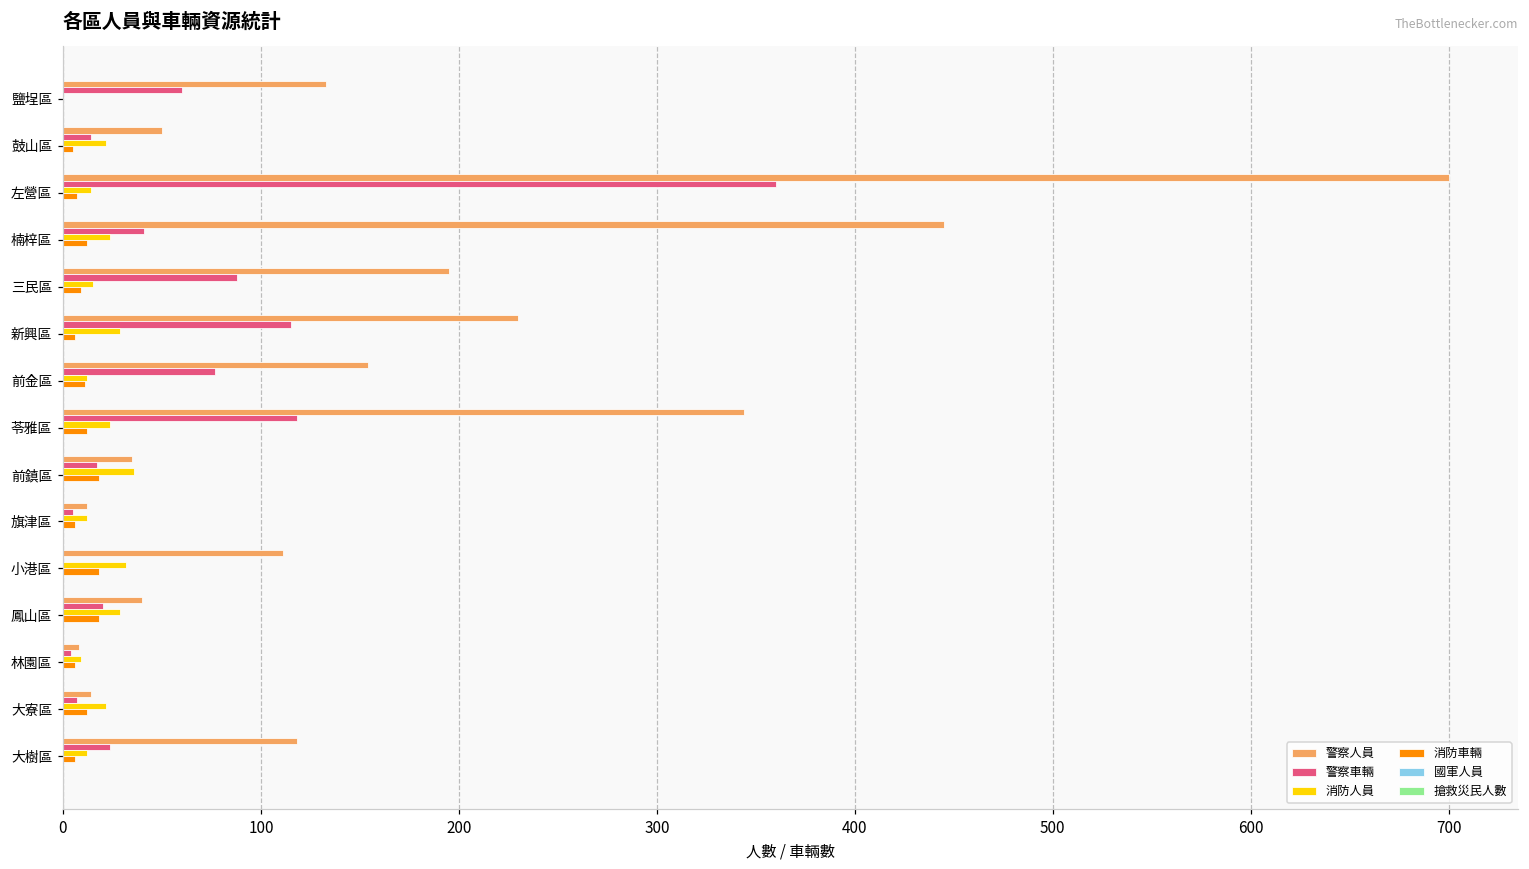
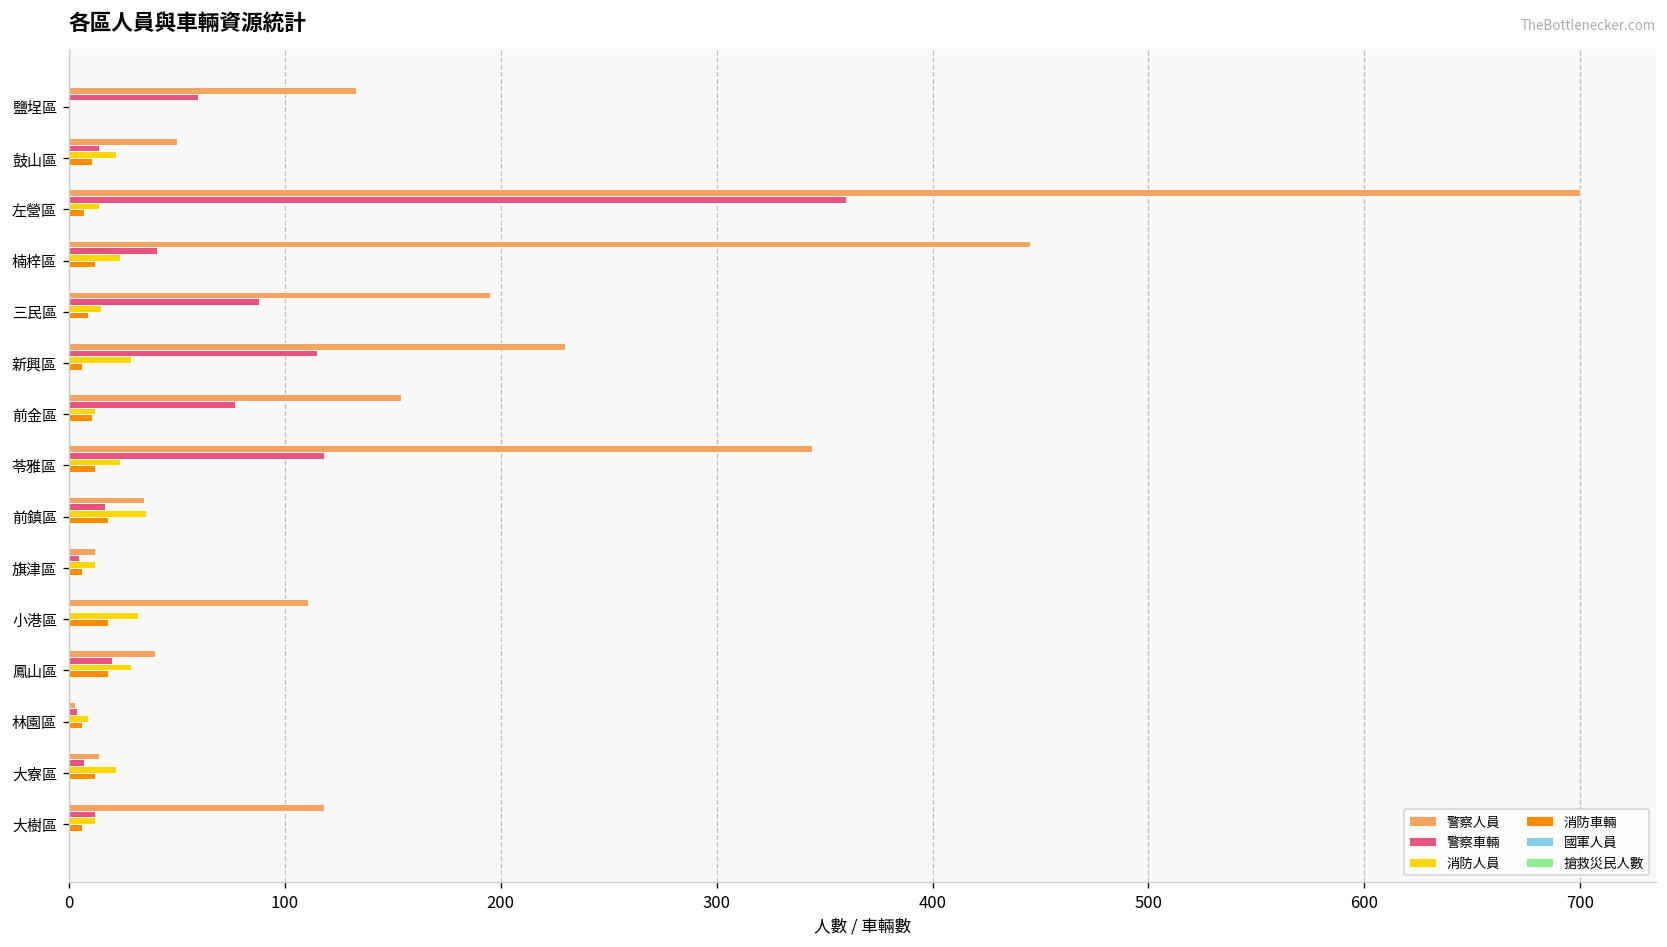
消防車輛, 鼓山區: 5 -> 11
警察人員, 林園區: 8 -> 3
警察車輛, 大樹區: 24 -> 12
